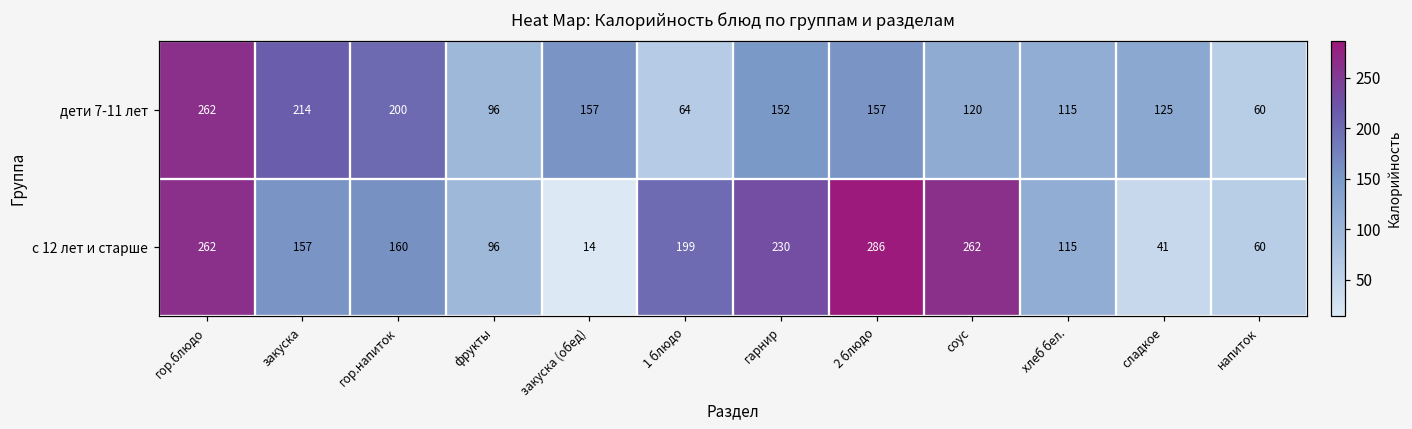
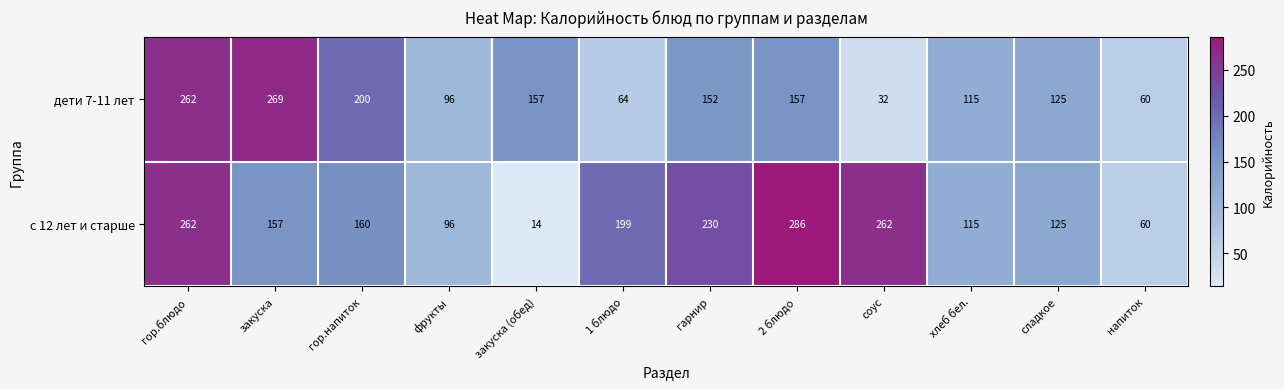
дети 7-11 лет, закуска: 214 -> 269
дети 7-11 лет, соус: 120 -> 32
с 12 лет и старше, сладкое: 41 -> 125
